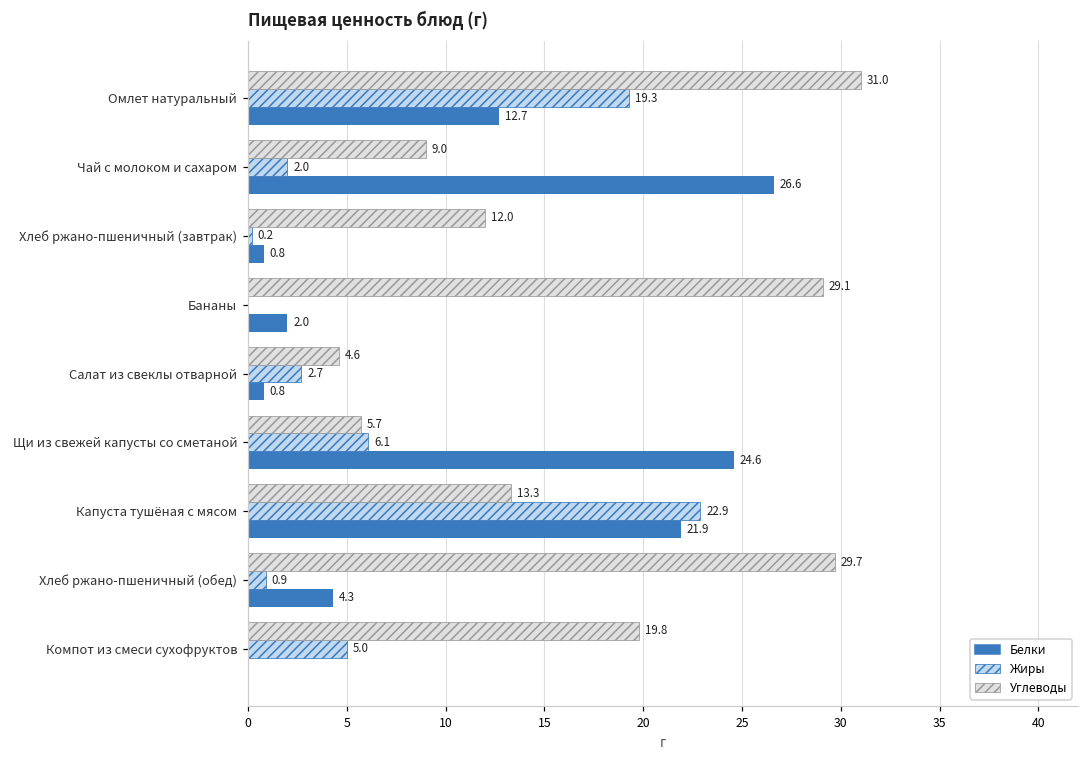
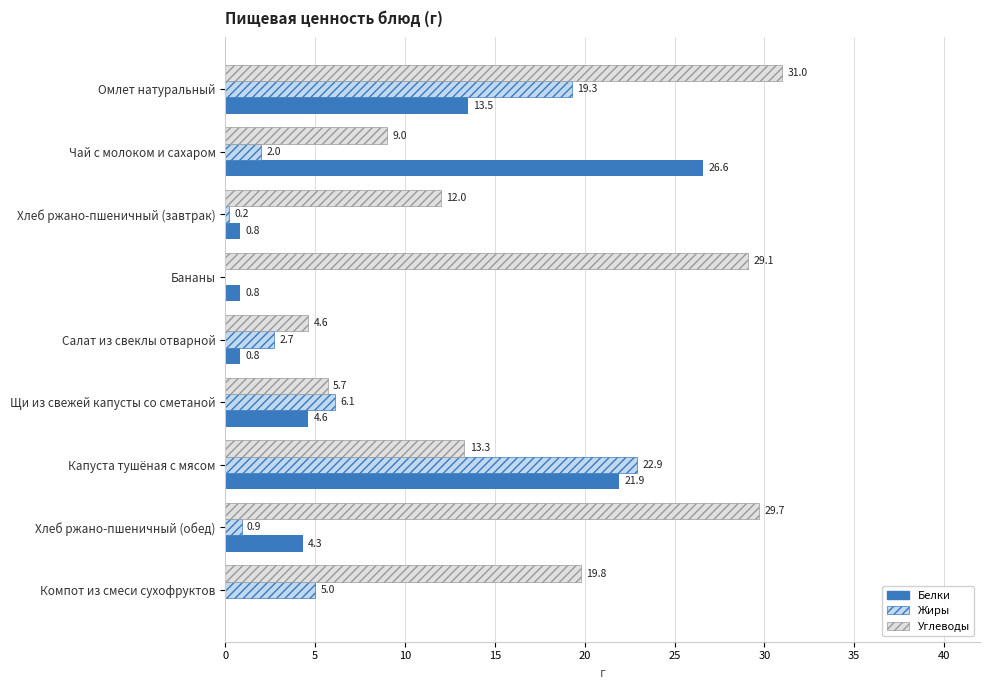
Белки, Омлет натуральный: 12.7 -> 13.5
Белки, Бананы: 2.0 -> 0.8
Белки, Щи из свежей капусты со сметаной: 24.6 -> 4.6
